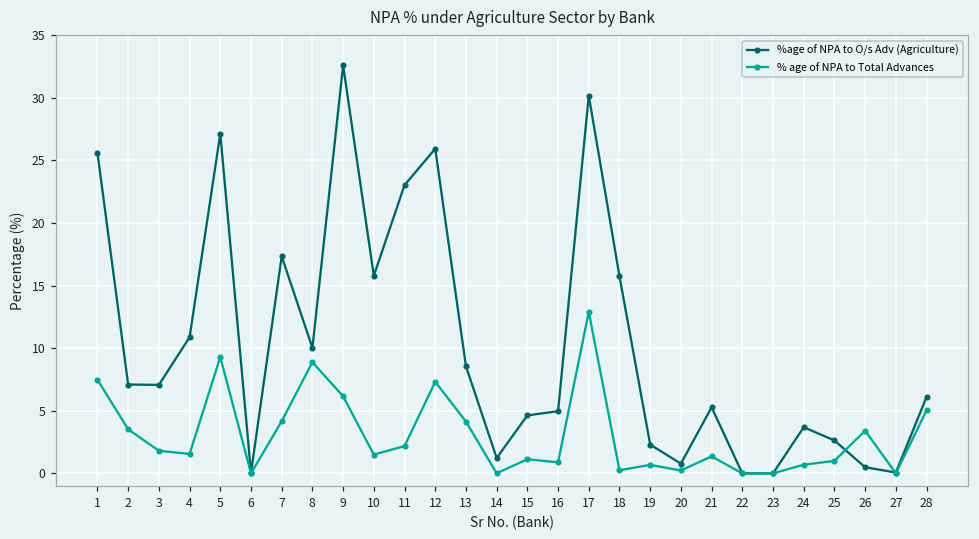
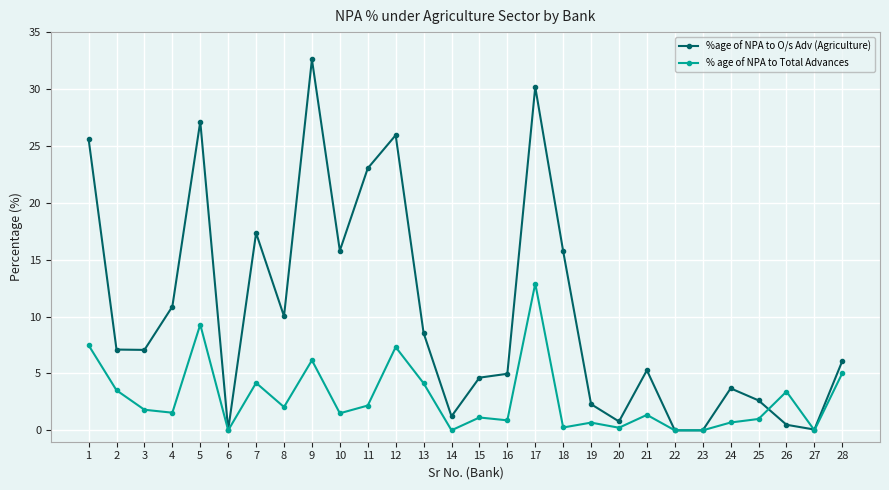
% age of NPA to Total Advances, 8: 8.9 -> 2.1
